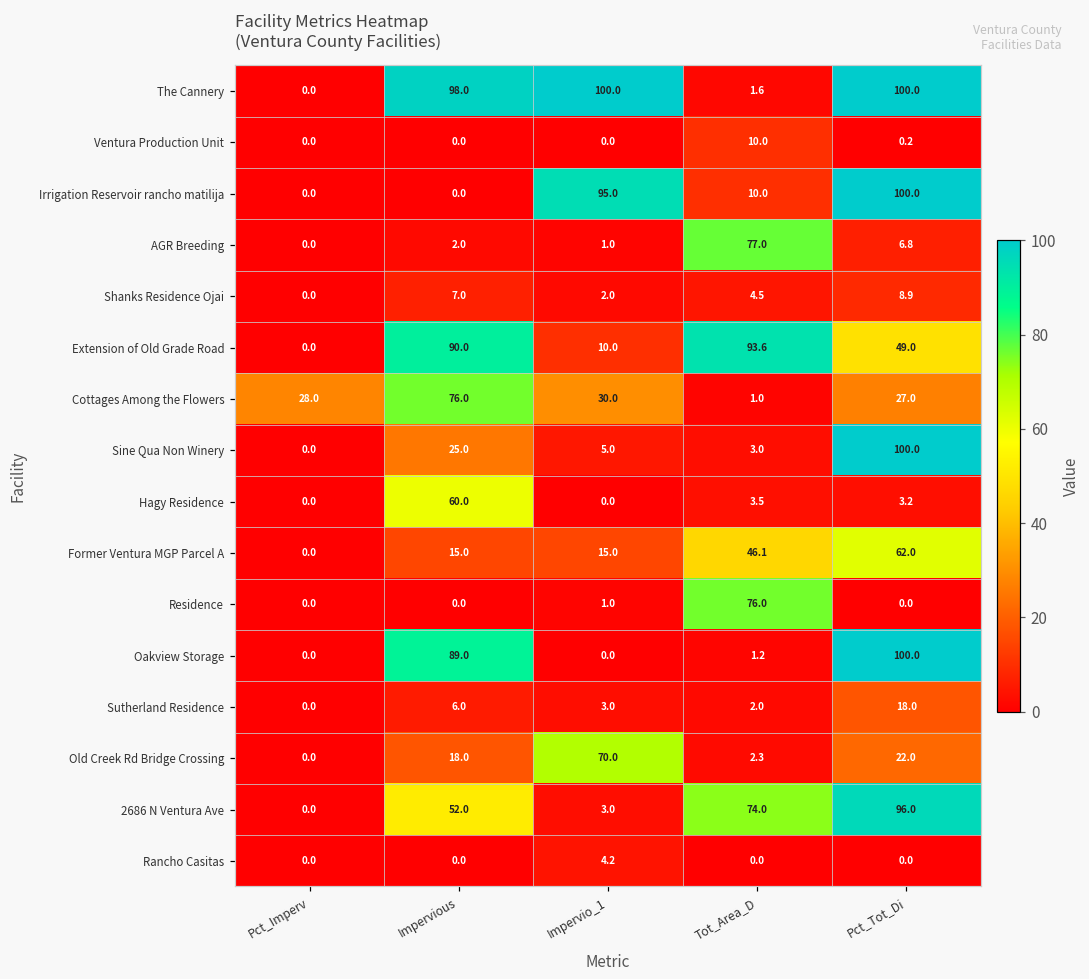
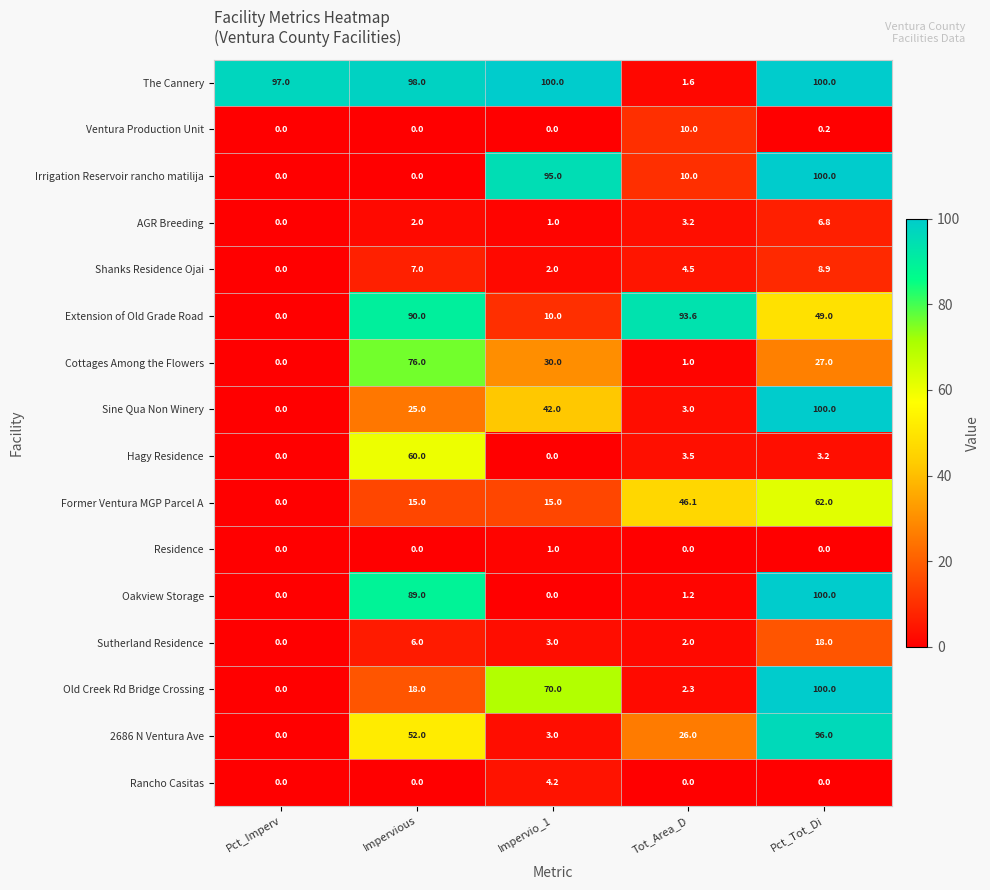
The Cannery, Pct_Imperv: 0.0 -> 97.0
AGR Breeding, Tot_Area_D: 77.0 -> 3.2
Cottages Among the Flowers, Pct_Imperv: 28.0 -> 0.0
Sine Qua Non Winery, Impervio_1: 5.0 -> 42.0
Residence, Tot_Area_D: 76.0 -> 0.0
Old Creek Rd Bridge Crossing, Pct_Tot_Di: 22.0 -> 100.0
2686 N Ventura Ave, Tot_Area_D: 74.0 -> 26.0
